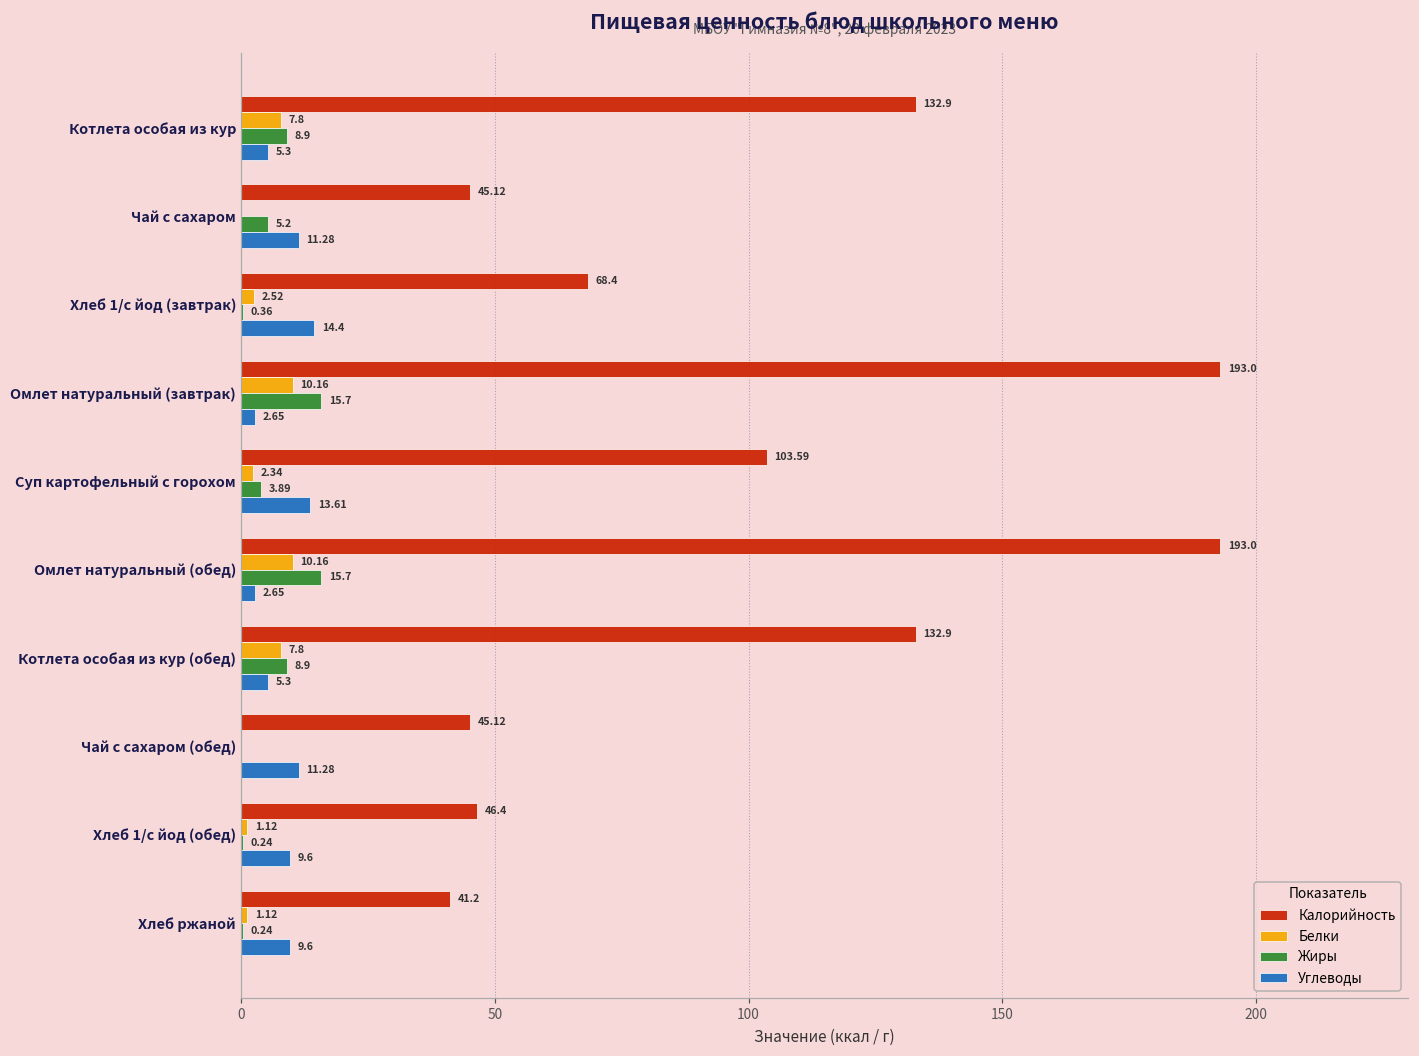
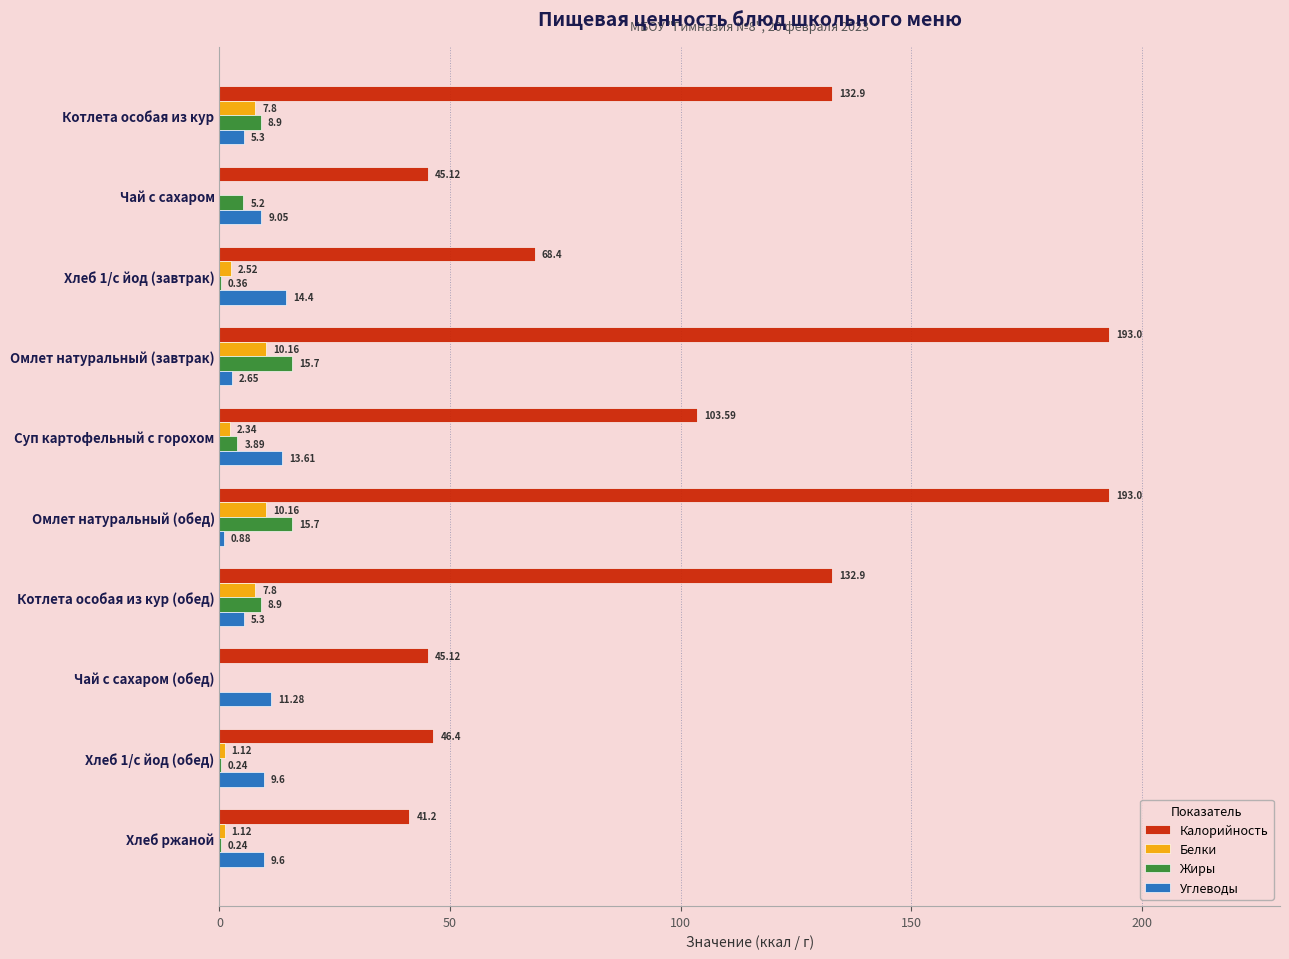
Углеводы, Чай с сахаром: 11.28 -> 9.05
Углеводы, Омлет натуральный (обед): 2.65 -> 0.88
